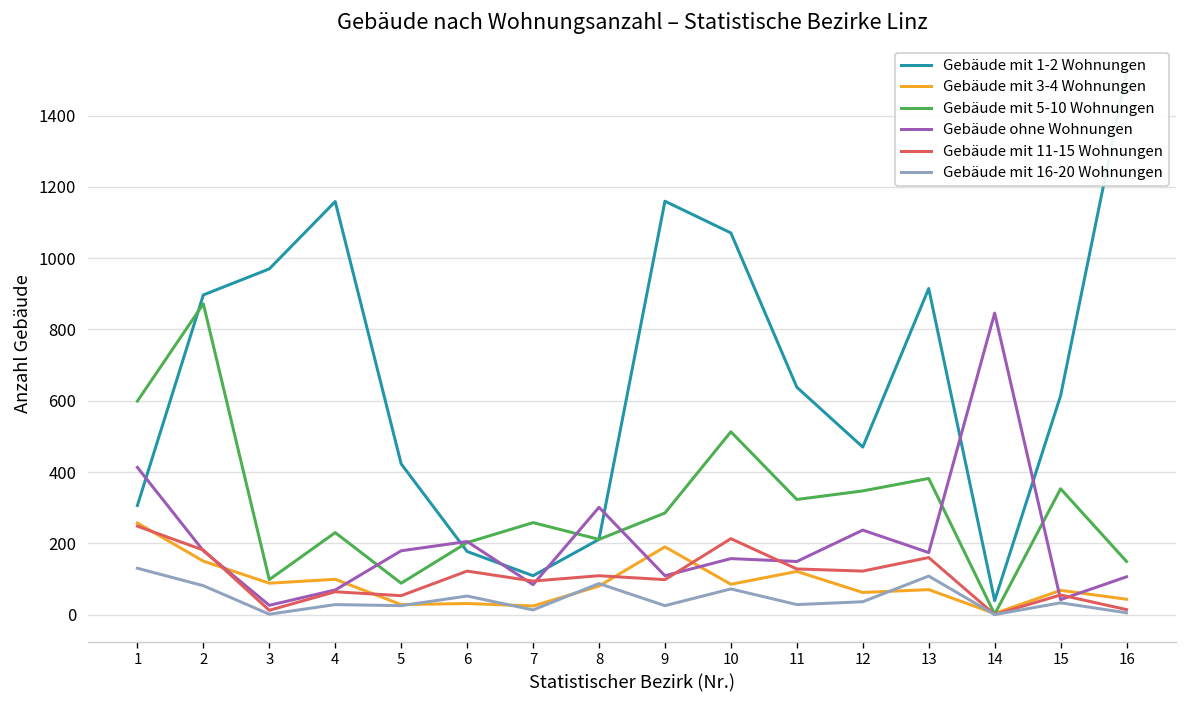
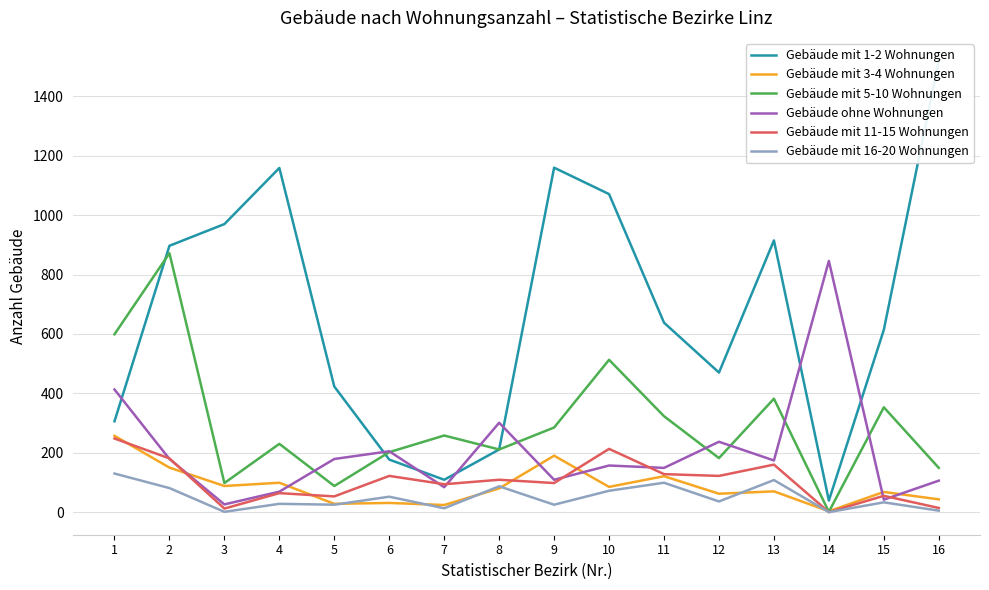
Gebäude mit 16-20 Wohnungen, 11: 30 -> 100
Gebäude mit 5-10 Wohnungen, 12: 350 -> 180
